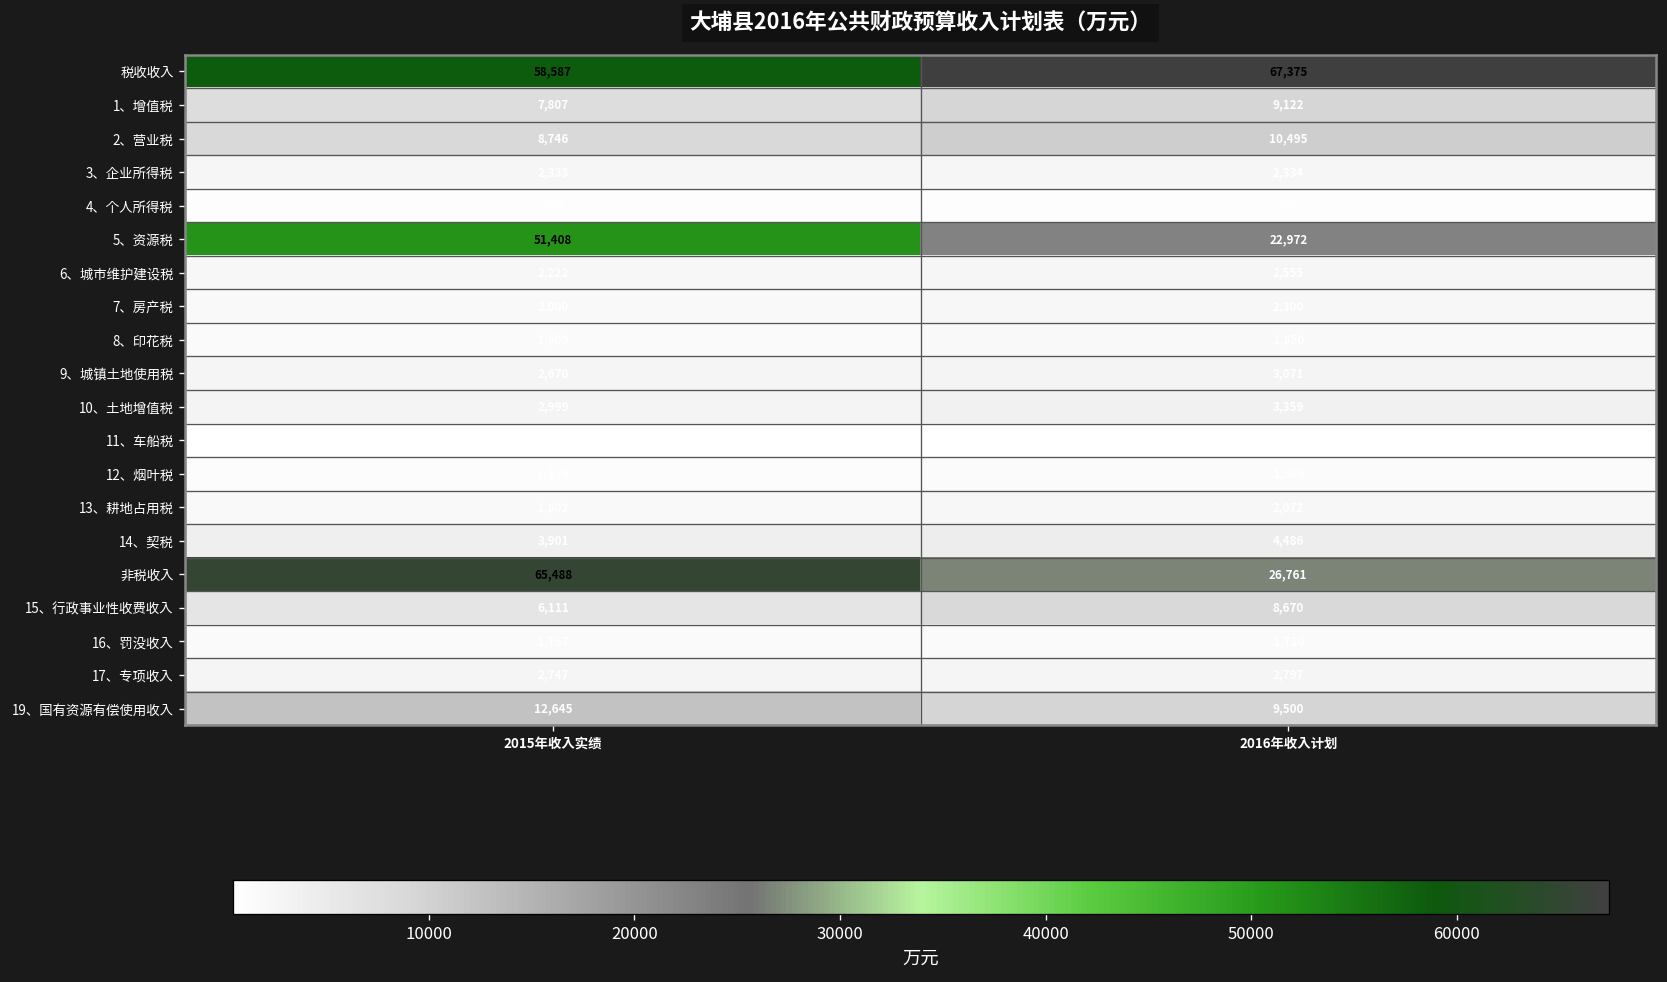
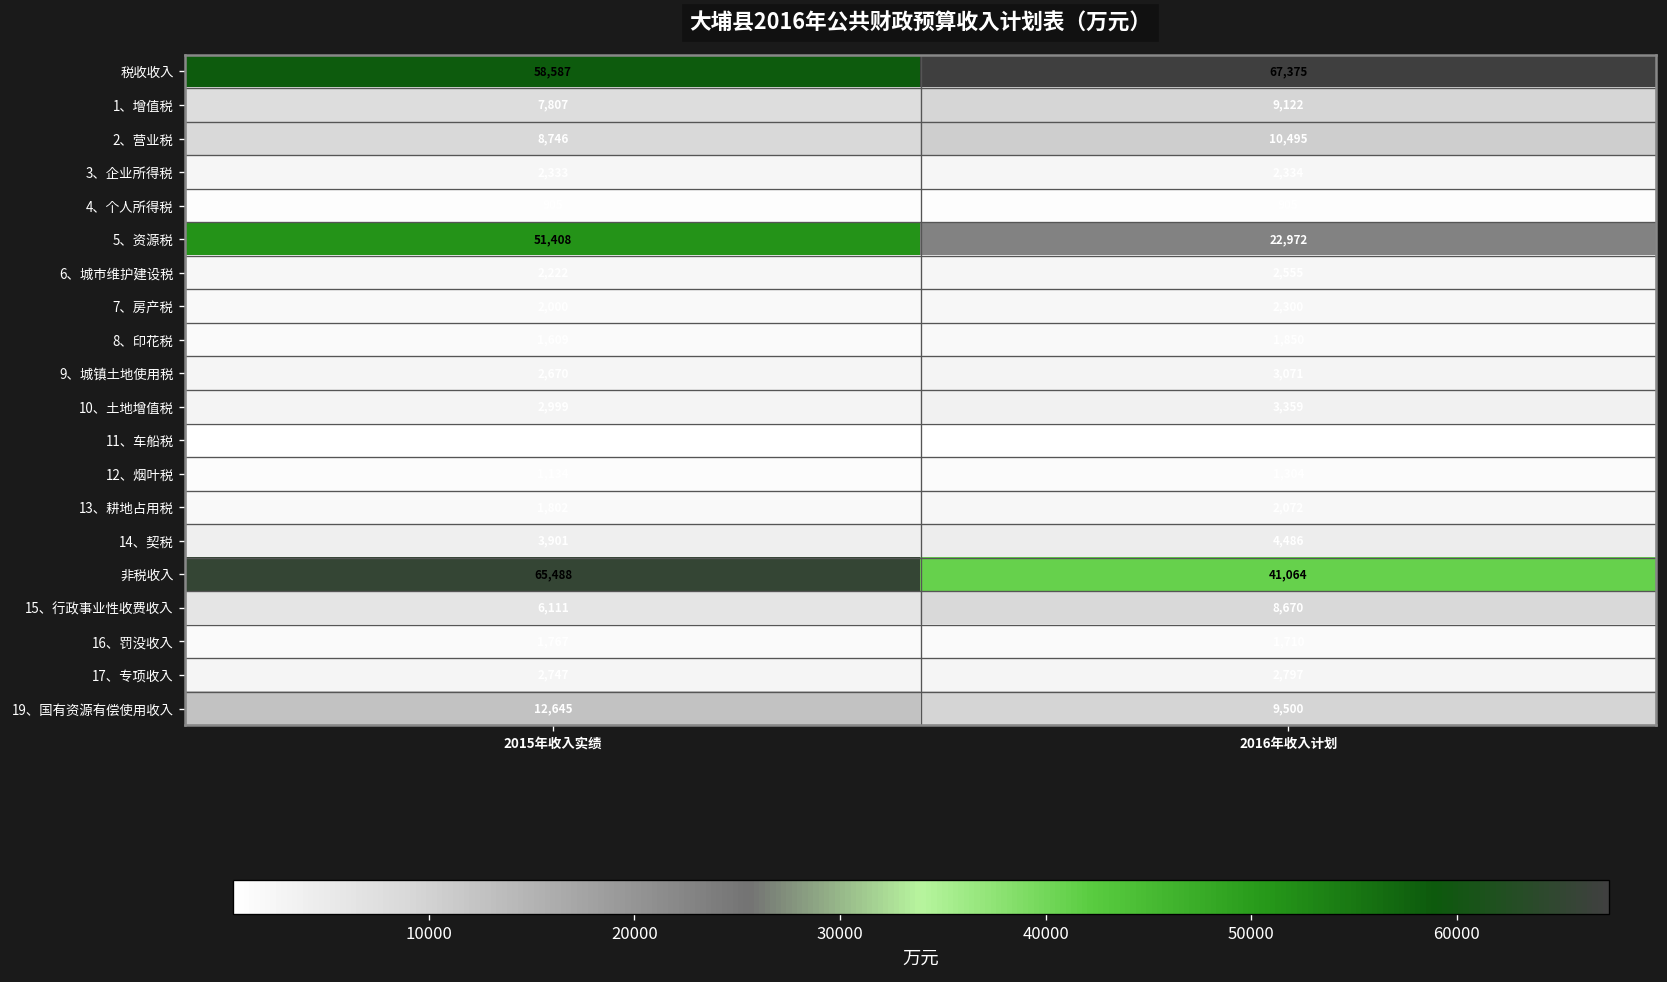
非税收入, 2016年收入计划: 26,761 -> 41,064
